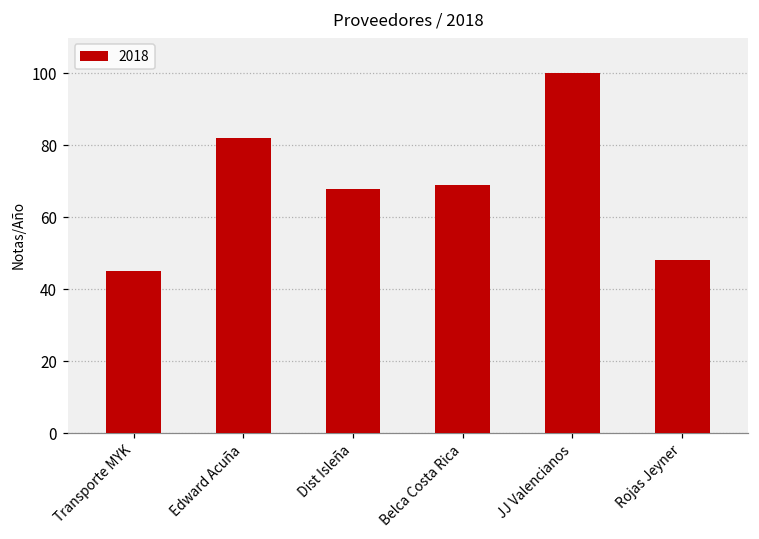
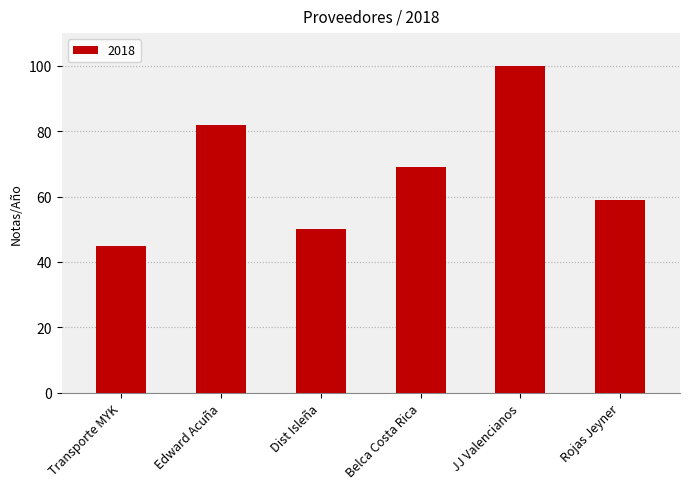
Dist Isleña: 68 -> 50
Rojas Jeyner: 48 -> 59
